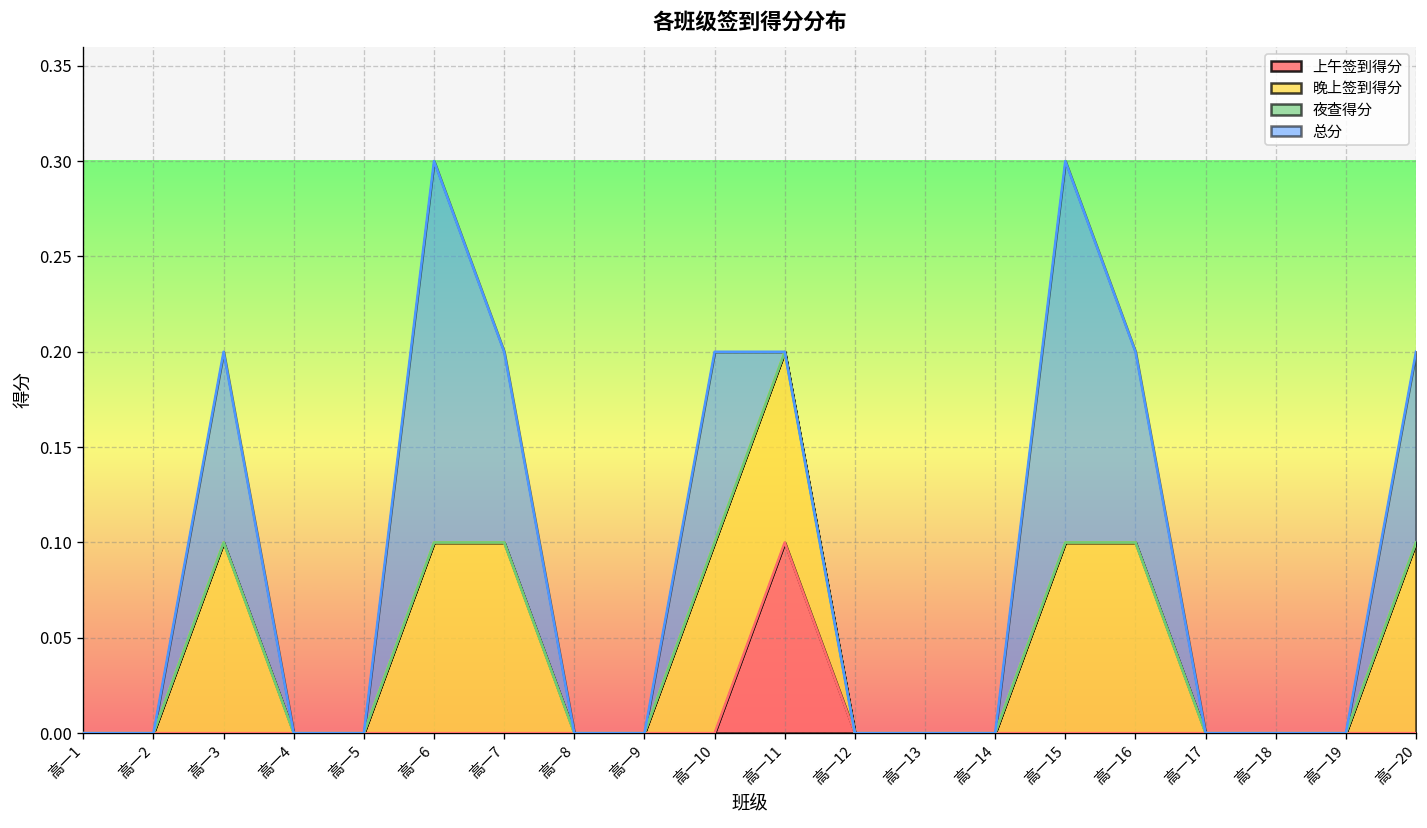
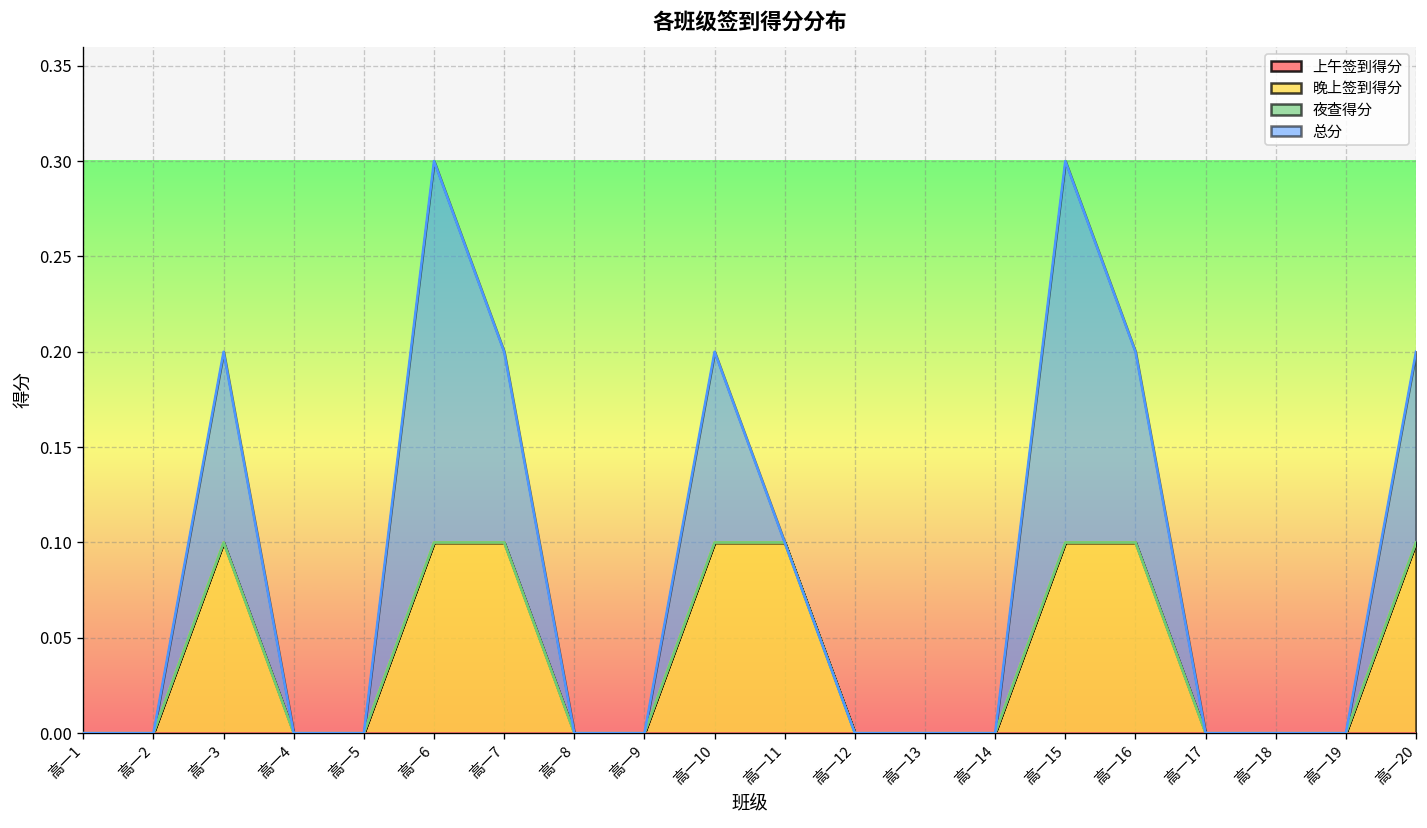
上午签到得分, 高一11: 0.1 -> 0.0
